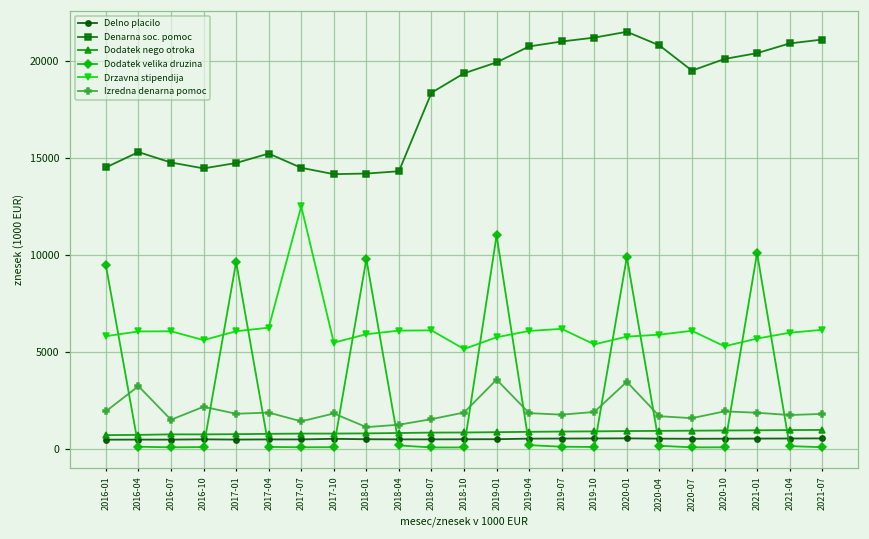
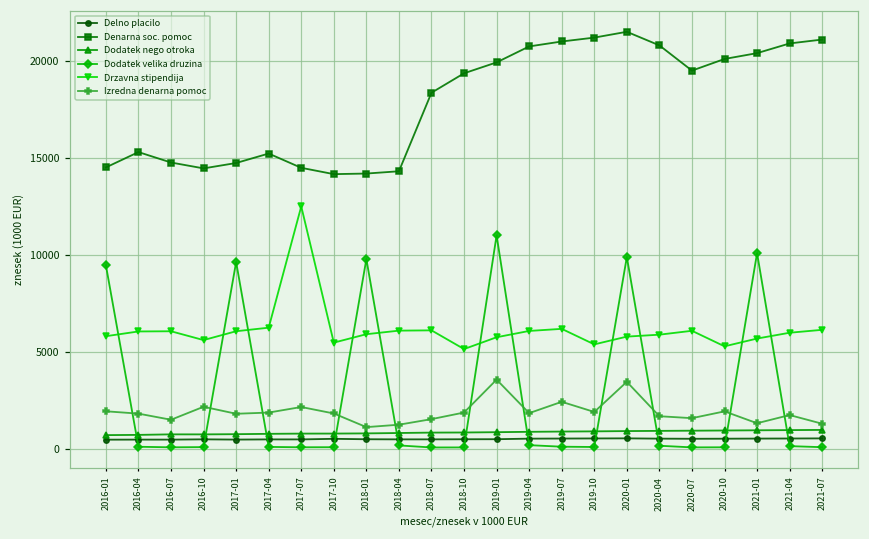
Izredna denarna pomoc, 2016-04: 3200 -> 1800
Izredna denarna pomoc, 2017-07: 1400 -> 2200
Izredna denarna pomoc, 2019-07: 1800 -> 2400
Izredna denarna pomoc, 2021-01: 1900 -> 1300
Izredna denarna pomoc, 2021-07: 1800 -> 1300
